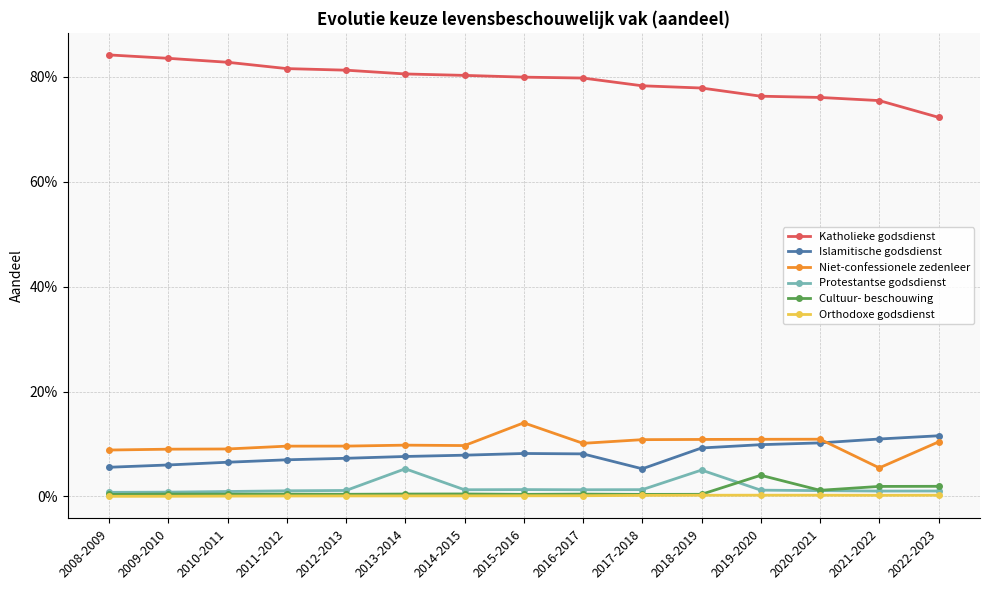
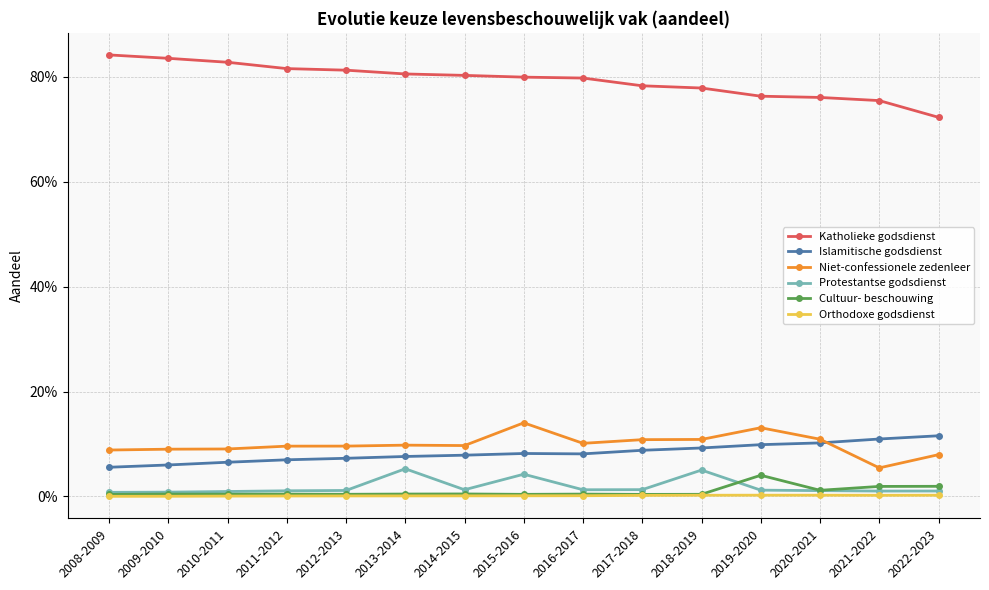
Protestantse godsdienst, 2015-2016: 1% -> 4%
Islamitische godsdienst, 2017-2018: 5% -> 9%
Niet-confessionele zedenleer, 2019-2020: 11% -> 13%
Niet-confessionele zedenleer, 2022-2023: 10% -> 8%
